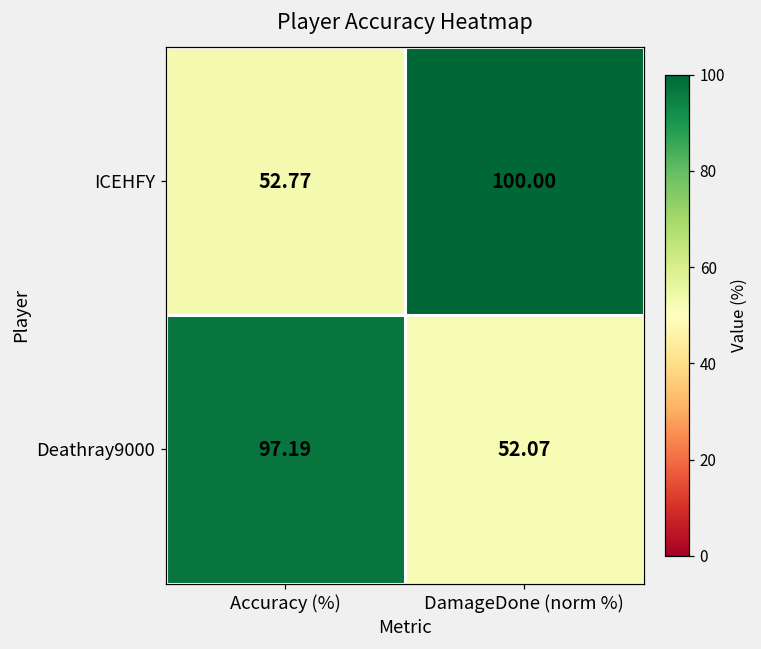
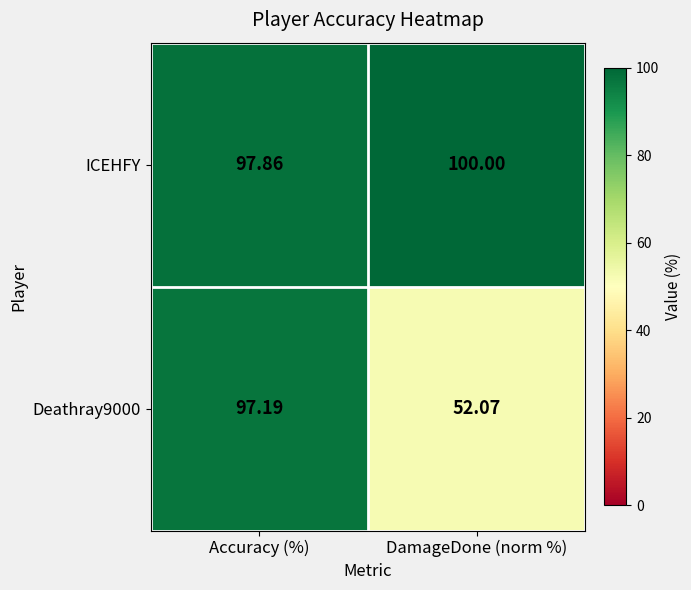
ICEHFY, Accuracy (%): 52.77 -> 97.86
